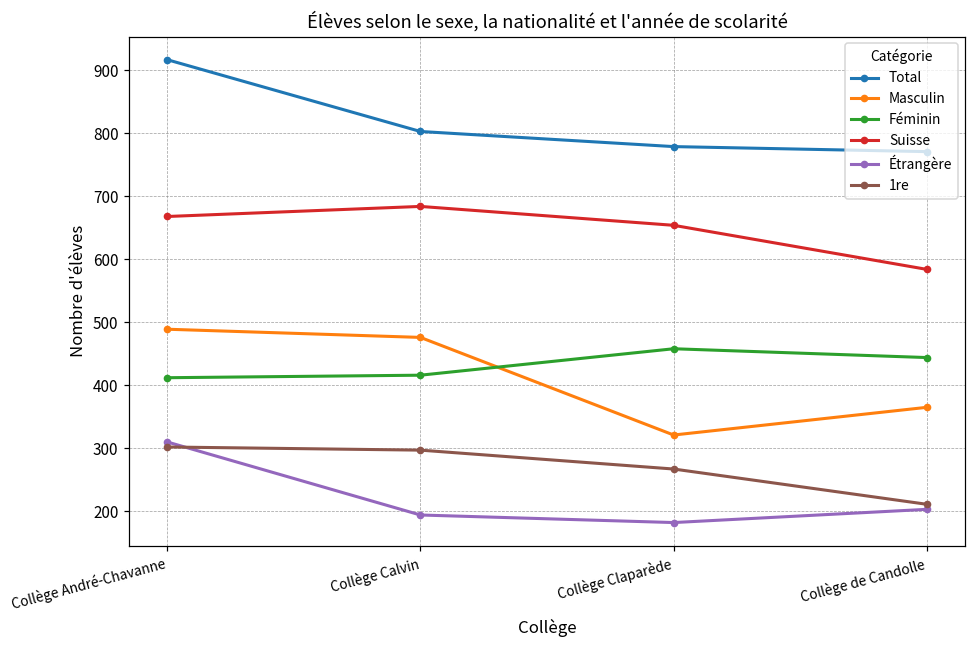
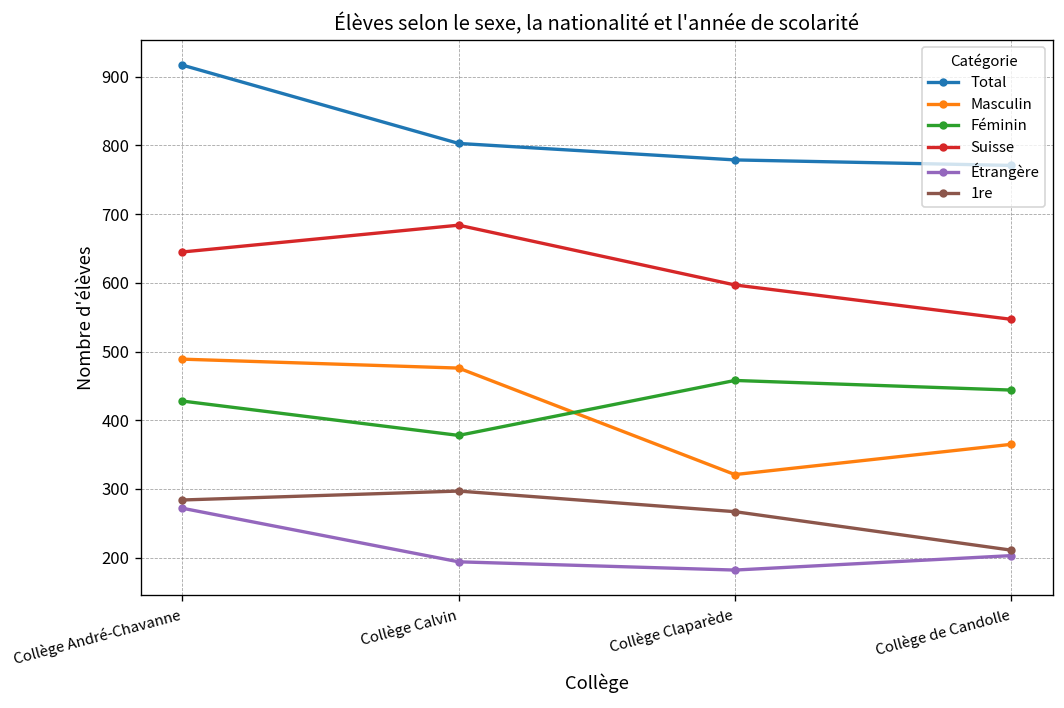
Féminin, Collège André-Chavanne: 410 -> 430
Suisse, Collège André-Chavanne: 670 -> 650
Étrangère, Collège André-Chavanne: 310 -> 270
1re, Collège André-Chavanne: 300 -> 280
Féminin, Collège Calvin: 420 -> 380
Suisse, Collège Claparède: 650 -> 600
Suisse, Collège de Candolle: 580 -> 550
